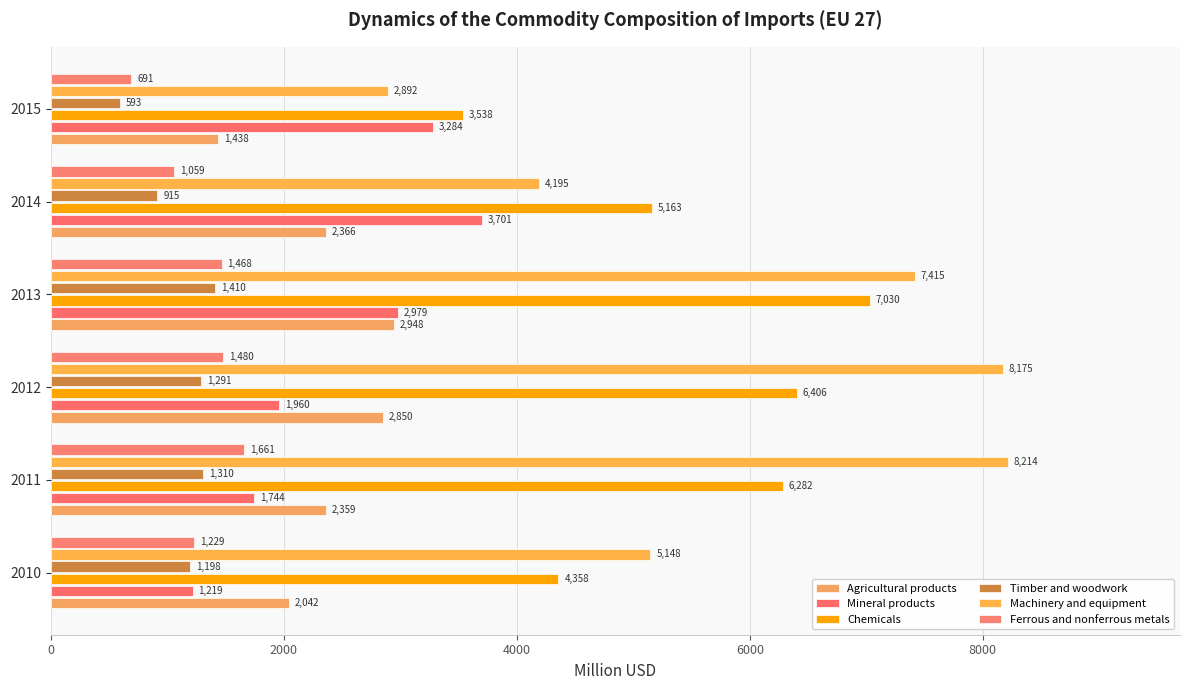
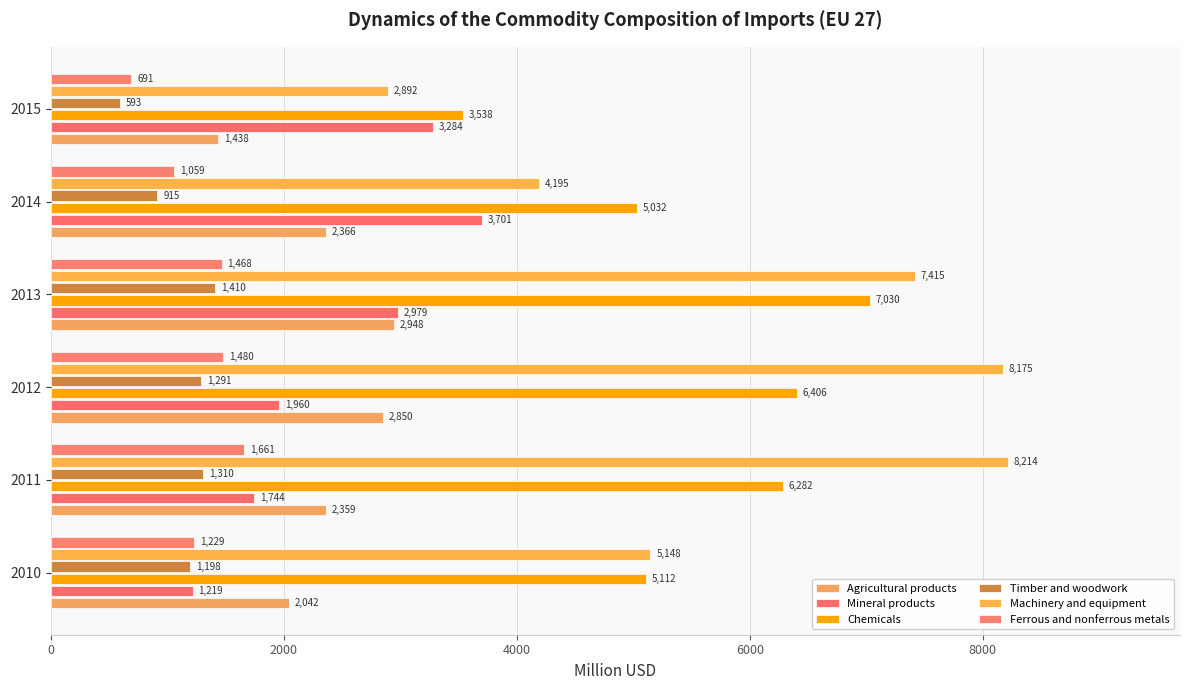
Chemicals, 2014: 5,163 -> 5,032
Chemicals, 2010: 4,358 -> 5,112
